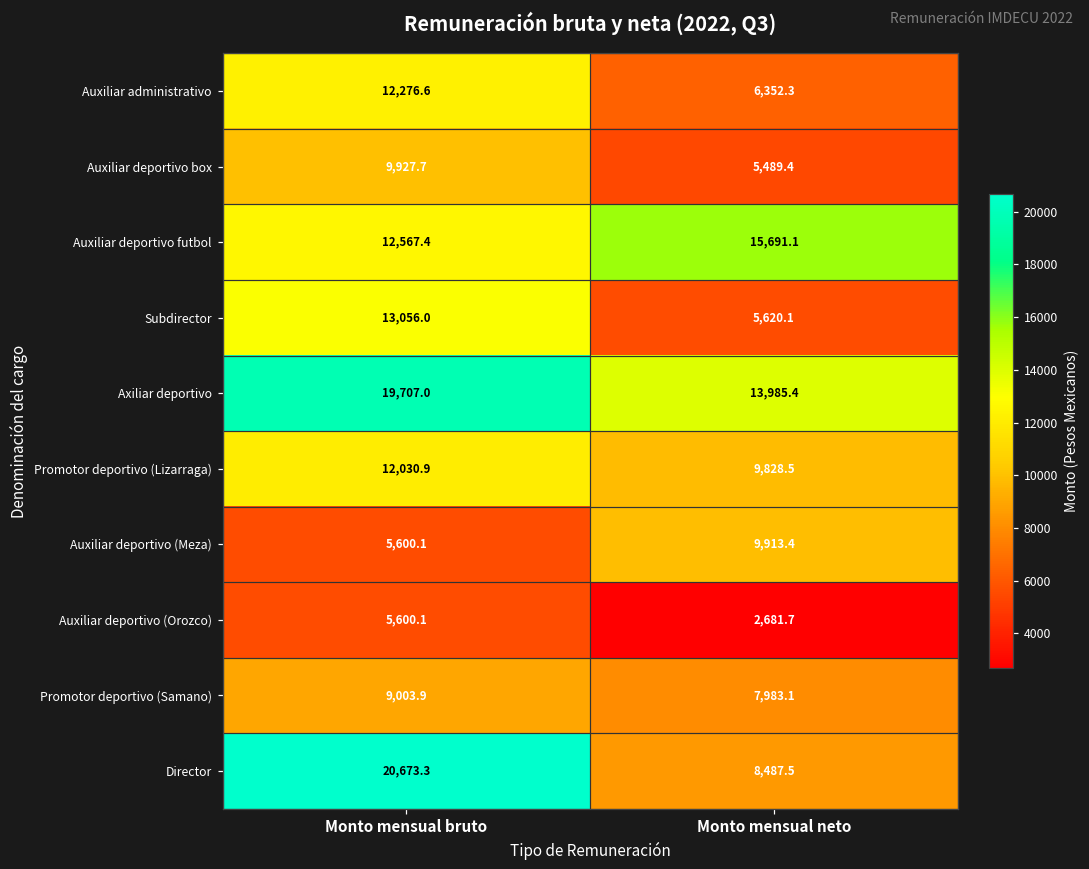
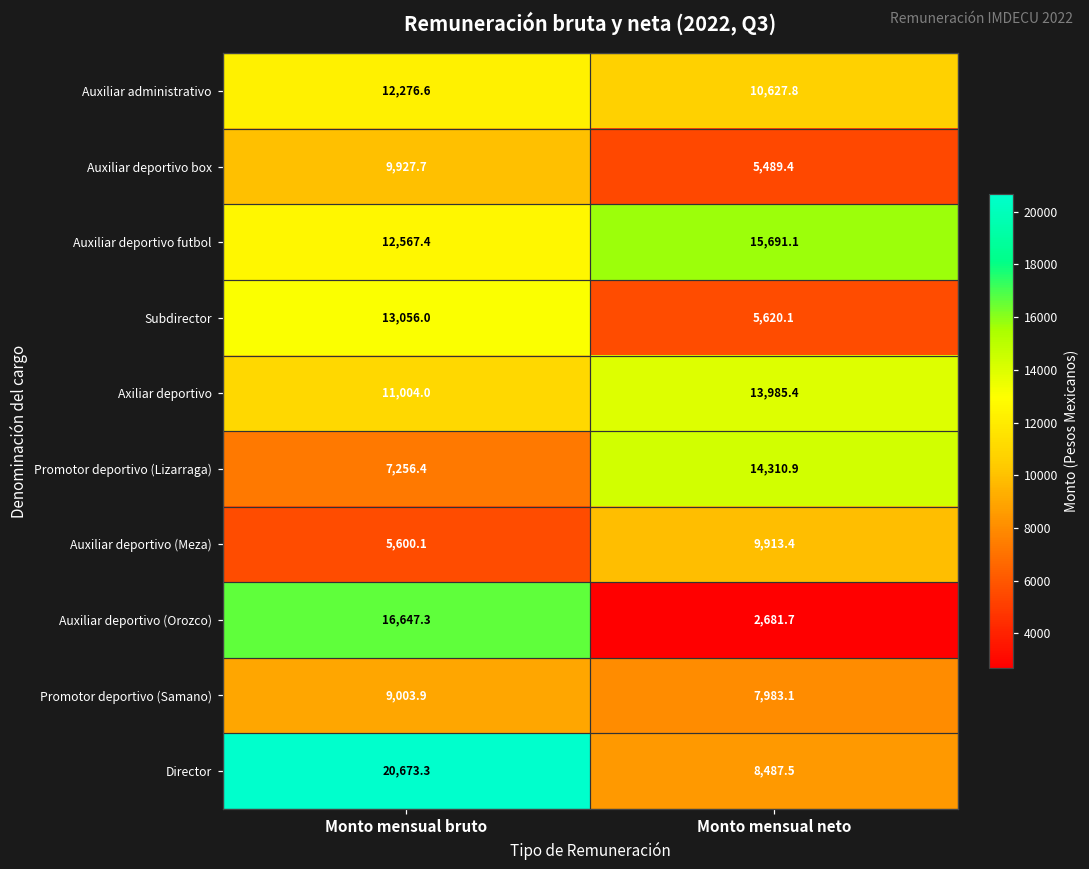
Auxiliar administrativo, Monto mensual neto: 6,352.3 -> 10,627.8
Axiliar deportivo, Monto mensual bruto: 19,707.0 -> 11,004.0
Promotor deportivo (Lizarraga), Monto mensual bruto: 12,030.9 -> 7,256.4
Promotor deportivo (Lizarraga), Monto mensual neto: 9,828.5 -> 14,310.9
Auxiliar deportivo (Orozco), Monto mensual bruto: 5,600.1 -> 16,647.3
